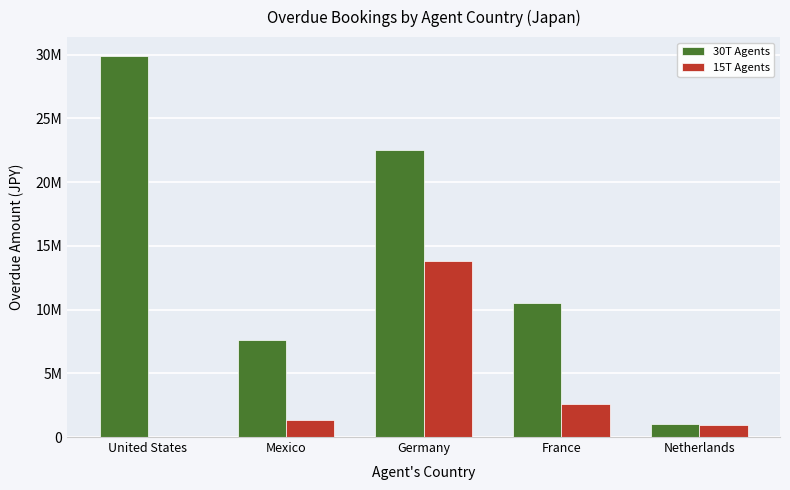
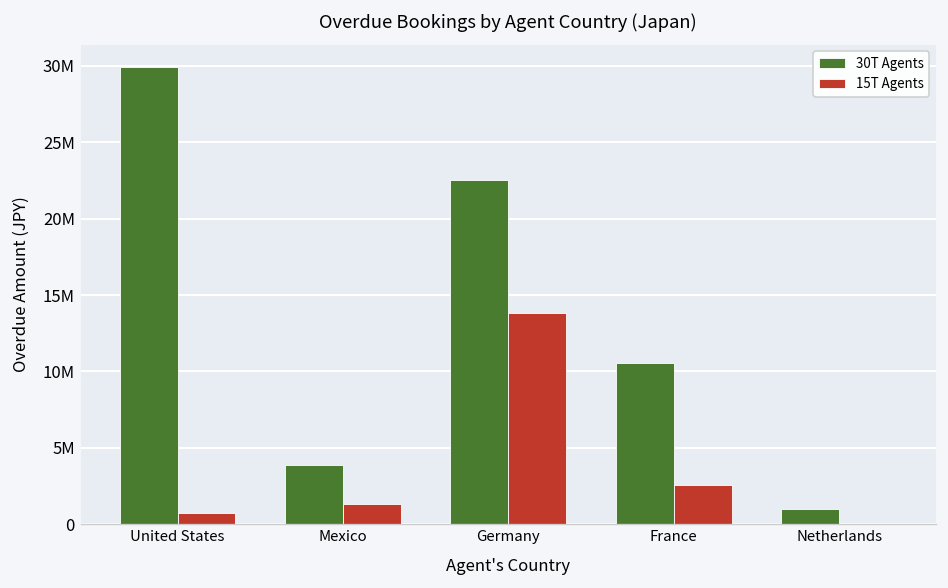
15T Agents, United States: 0 -> 700000
30T Agents, Mexico: 7600000 -> 3900000
15T Agents, Netherlands: 1000000 -> 0
